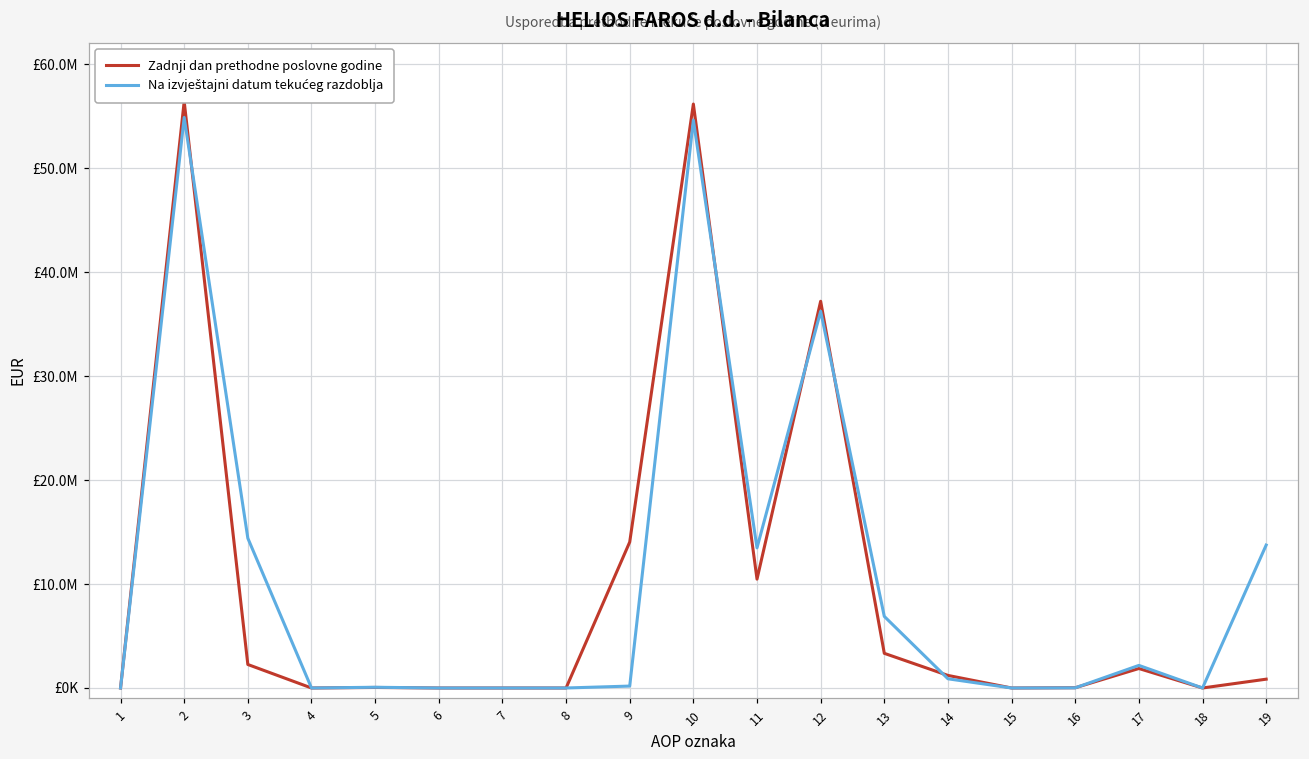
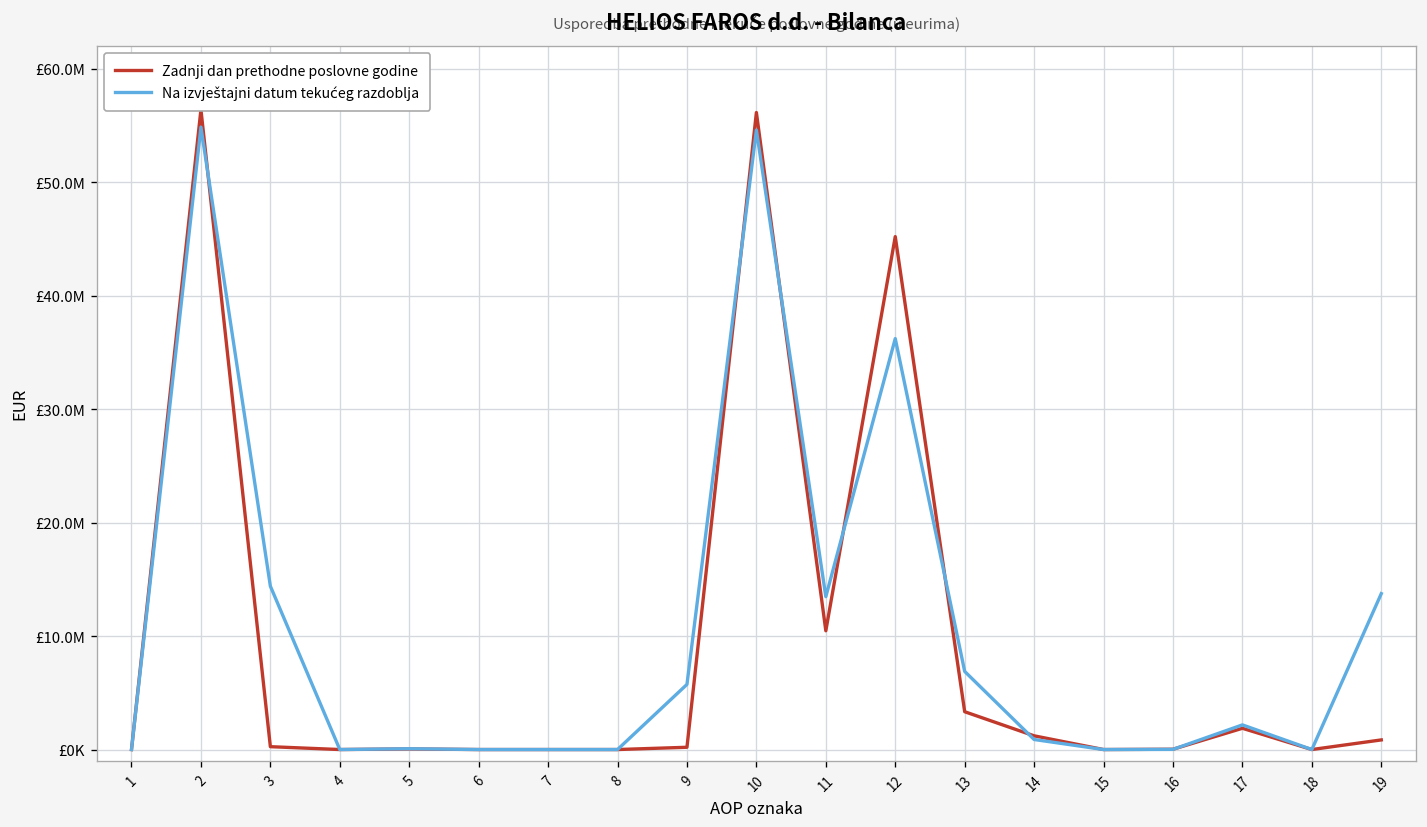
Zadnji dan prethodne poslovne godine, 3: £2000000 -> £0
Zadnji dan prethodne poslovne godine, 9: £14000000 -> £0
Na izvještajni datum tekućeg razdoblja, 9: £0 -> £6000000
Zadnji dan prethodne poslovne godine, 12: £37000000 -> £45000000
